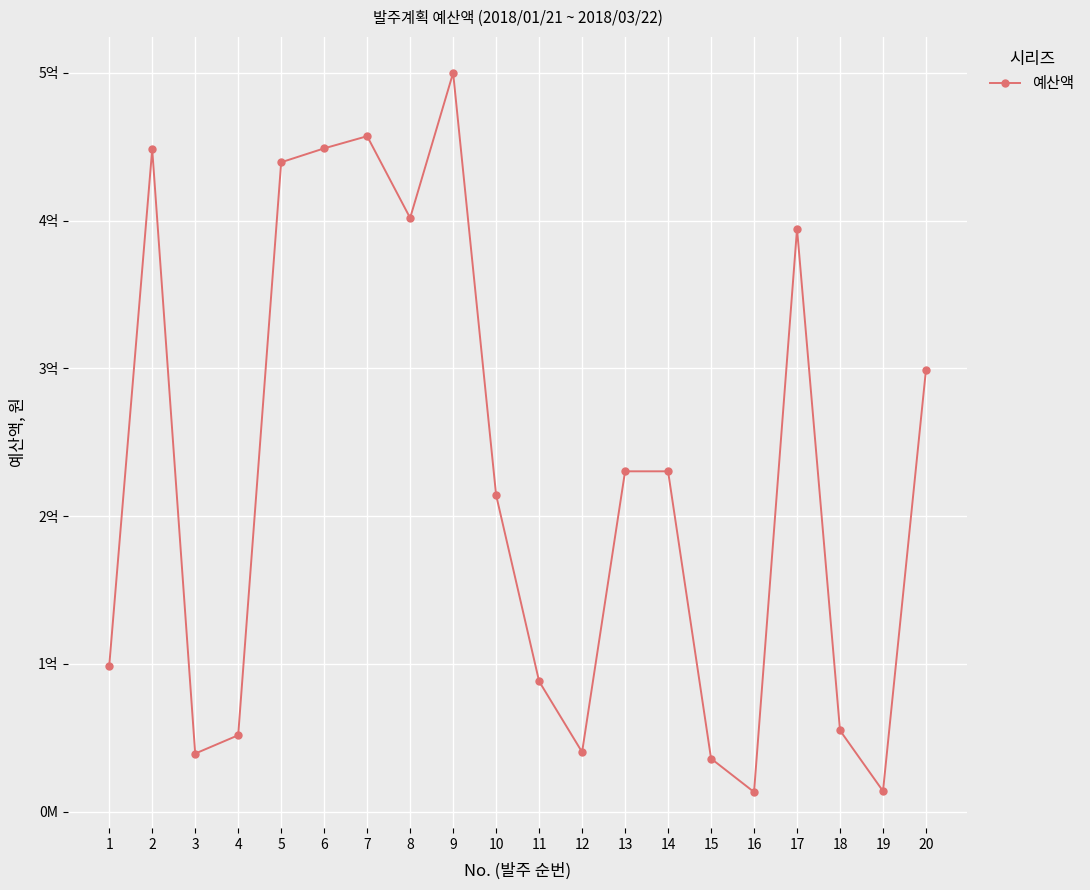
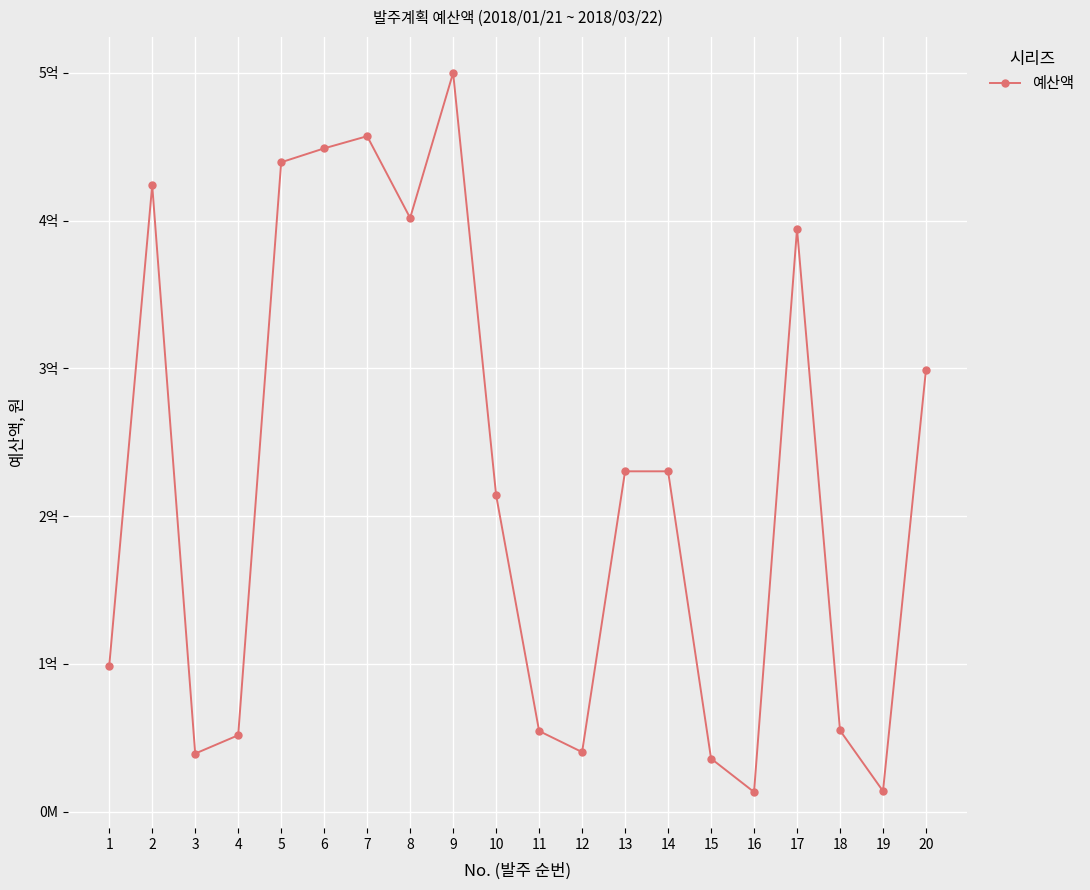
2: 4.48억 -> 4.24억
11: 0.88억 -> 0.55억
